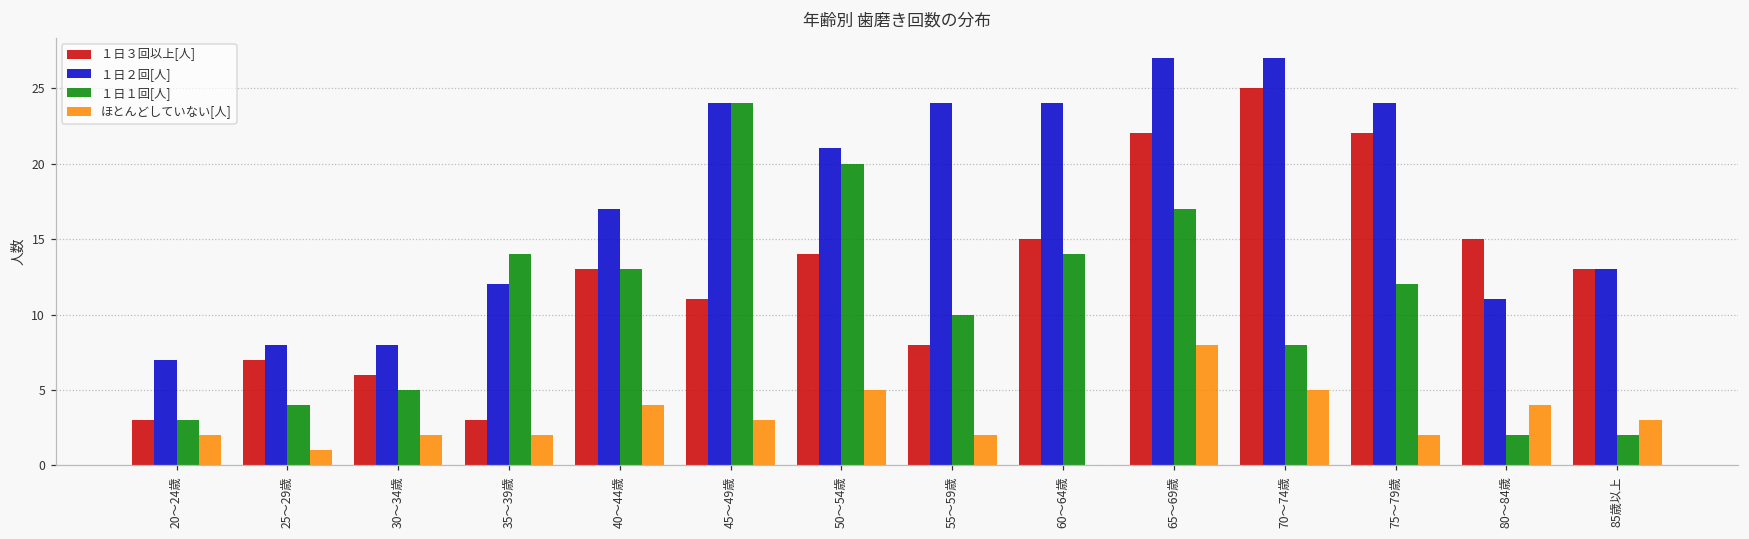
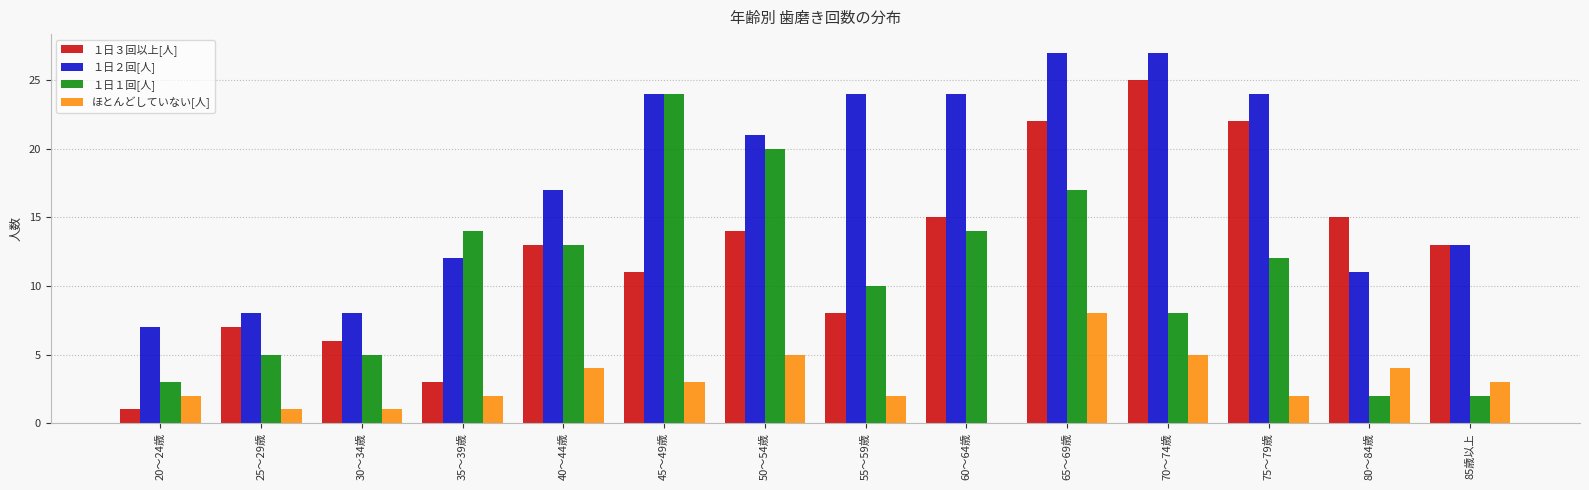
１日３回以上[人], 20～24歳: 3 -> 1
１日１回[人], 25～29歳: 4 -> 5
ほとんどしていない[人], 30～34歳: 2 -> 1
